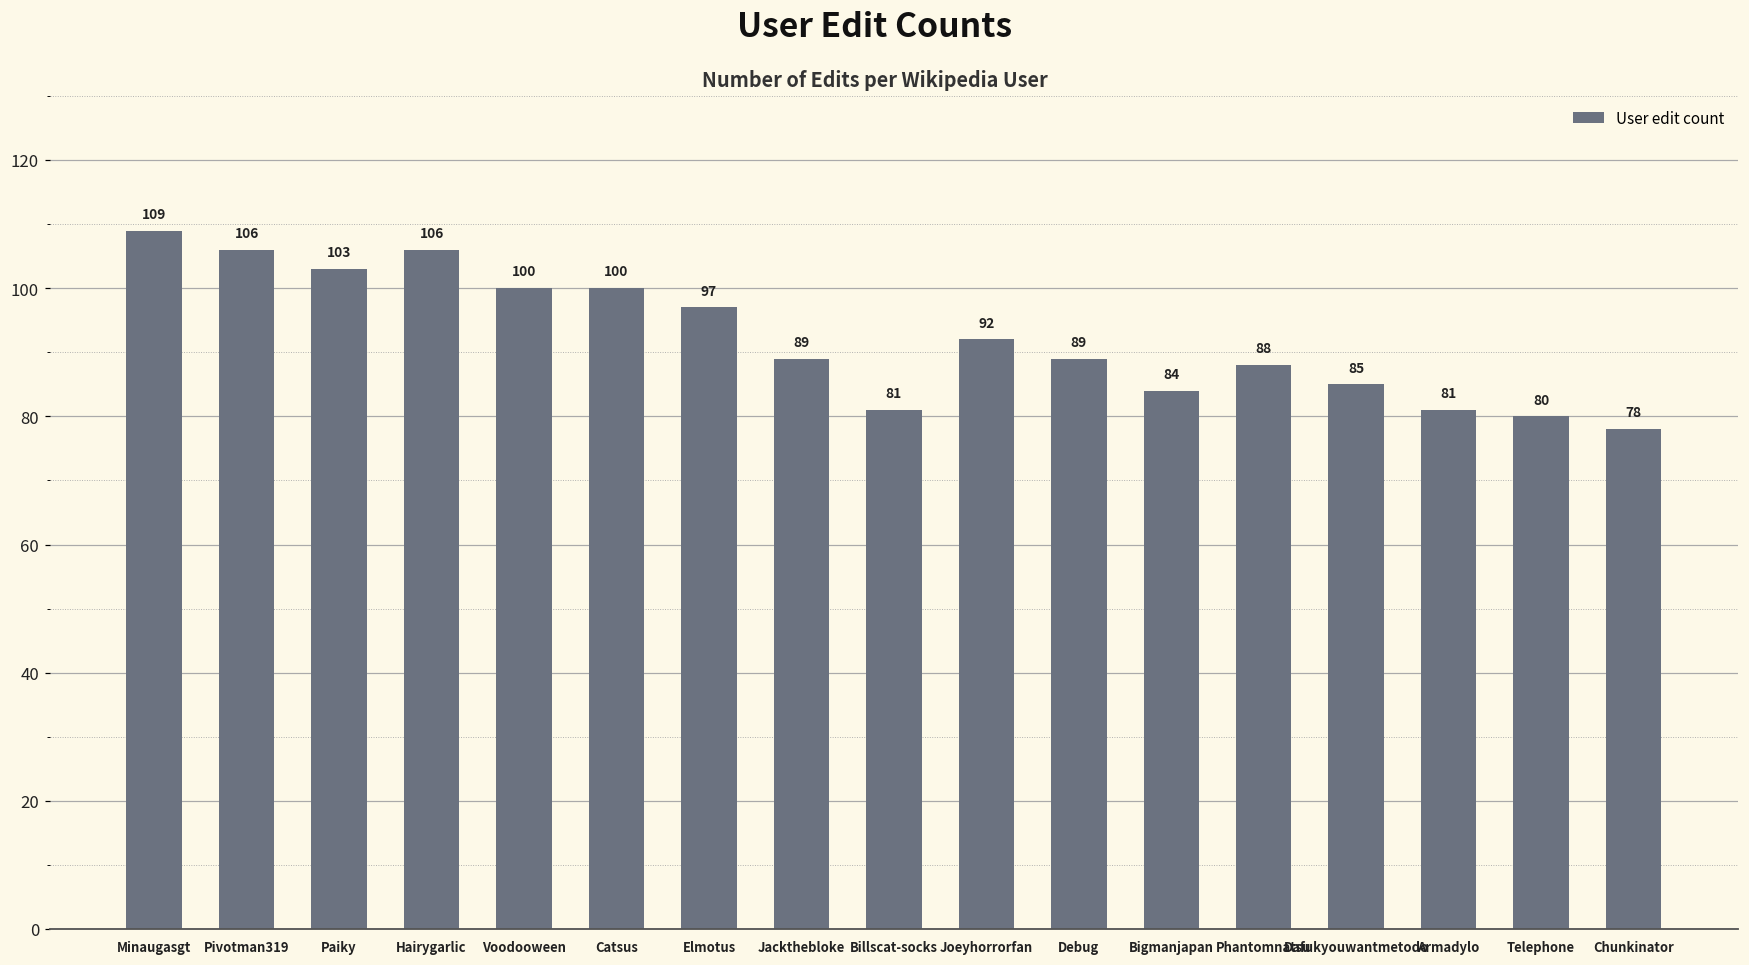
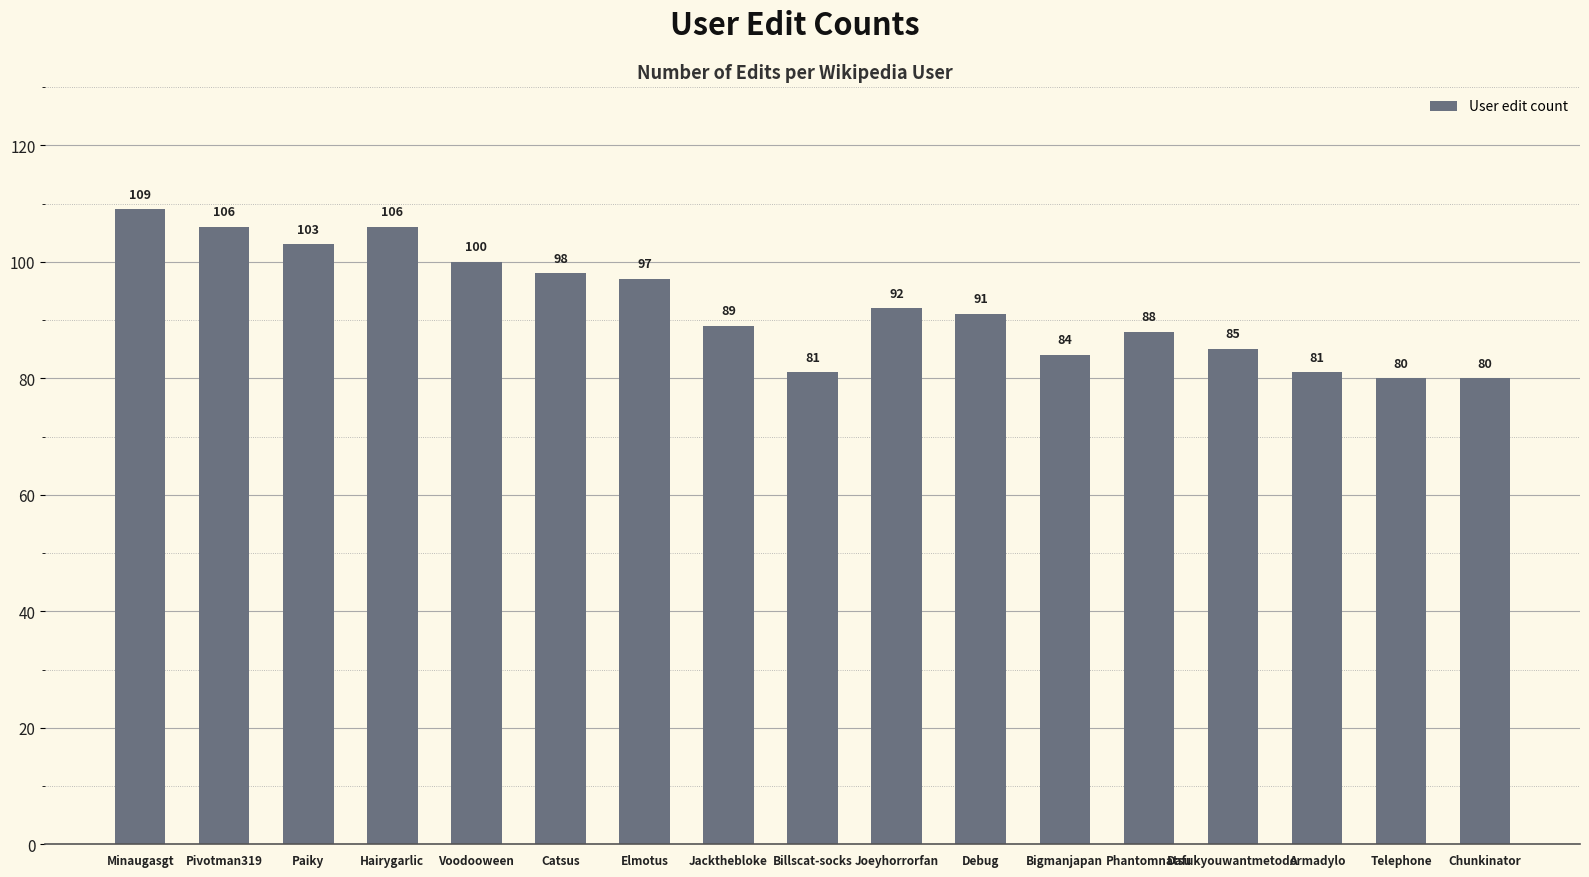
Catsus: 100 -> 98
Debug: 89 -> 91
Chunkinator: 78 -> 80
